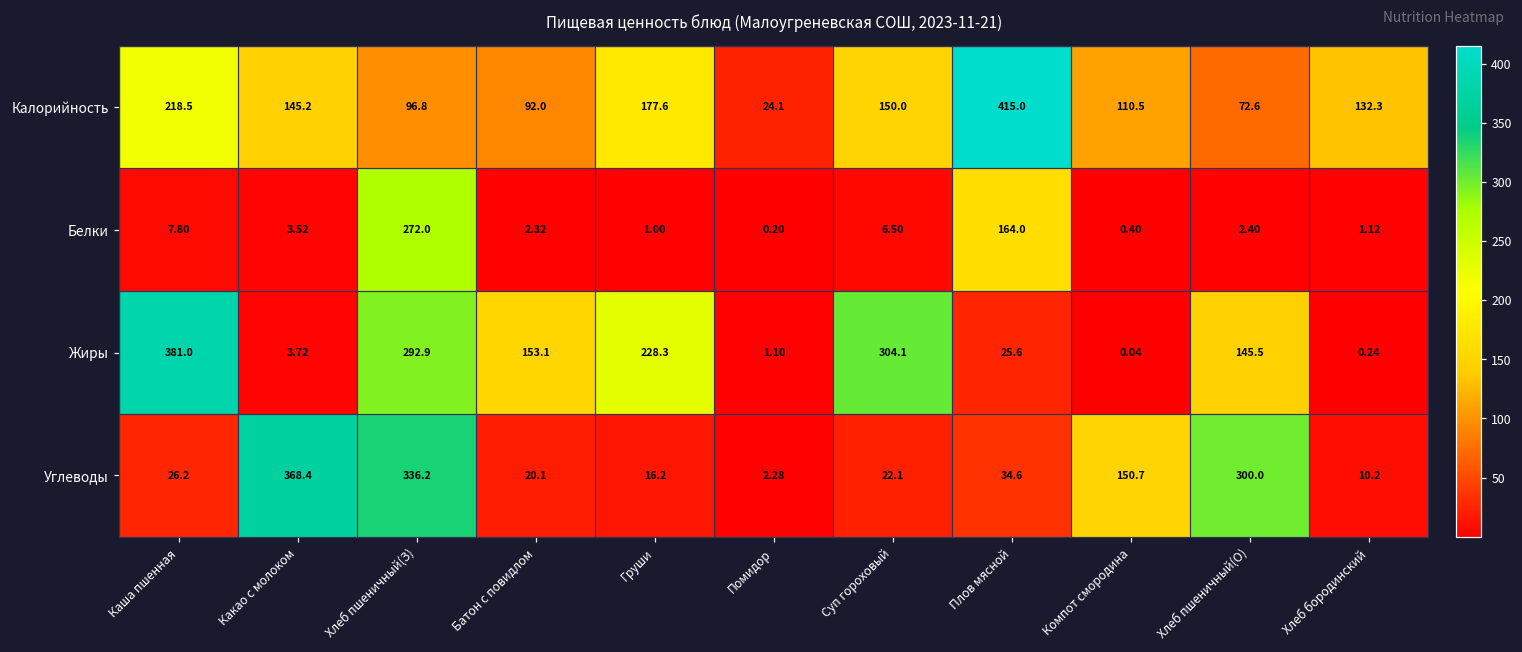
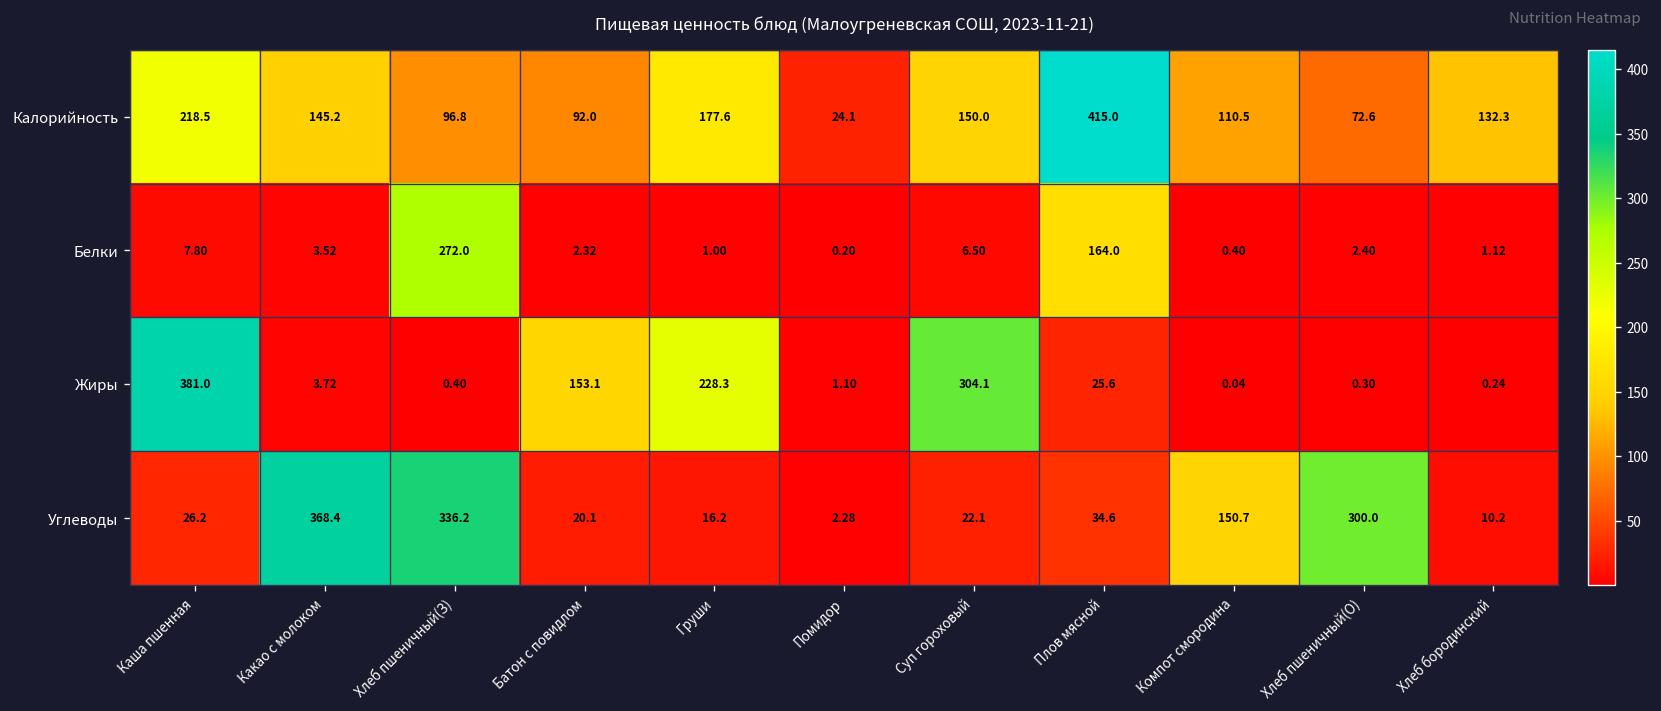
Жиры, Хлеб пшеничный(З): 292.9 -> 0.40
Жиры, Хлеб пшеничный(О): 145.5 -> 0.30
